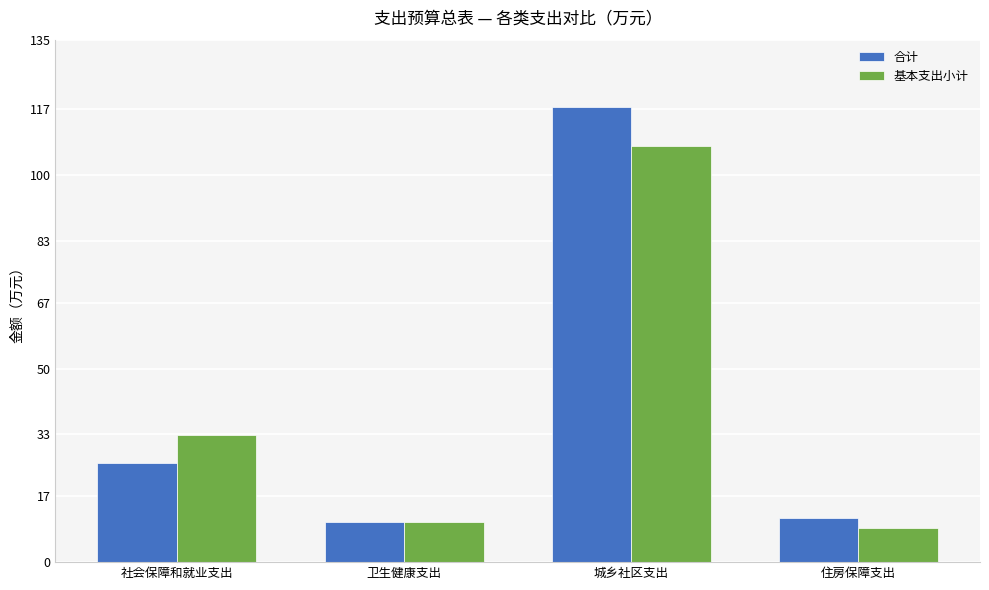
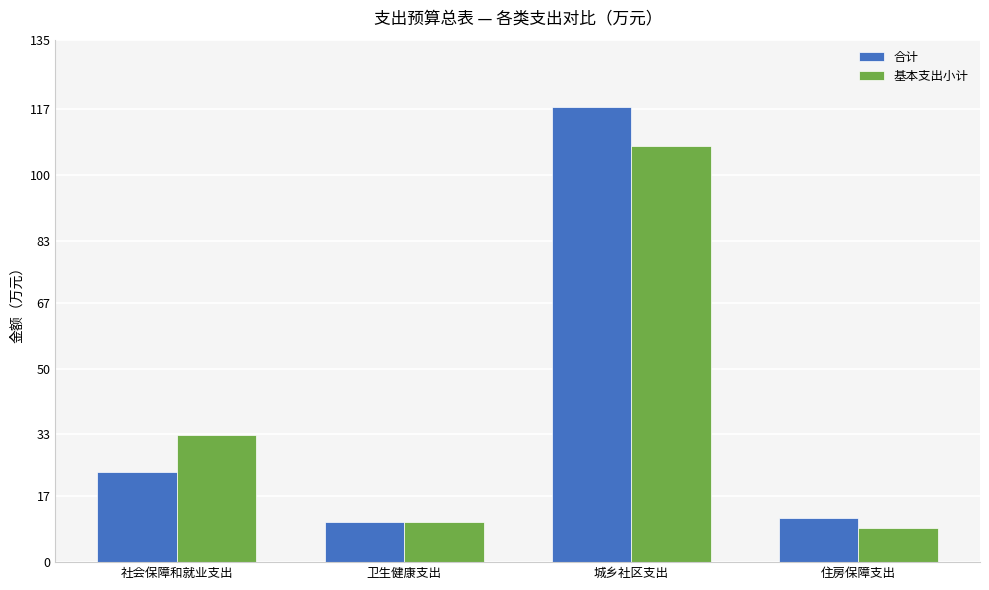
合计, 社会保障和就业支出: 26 -> 23
